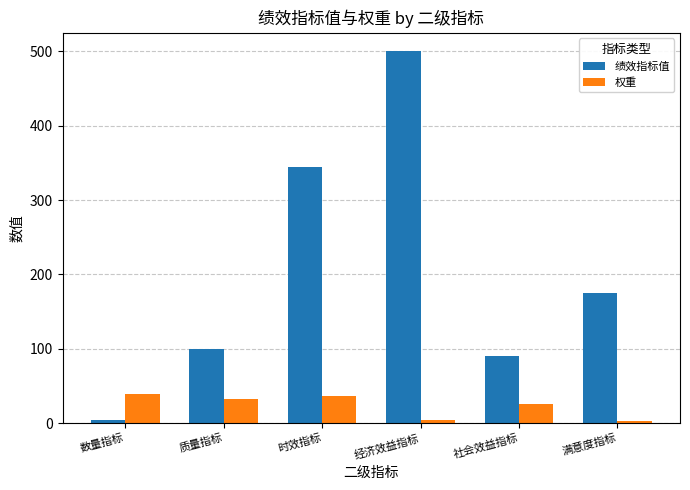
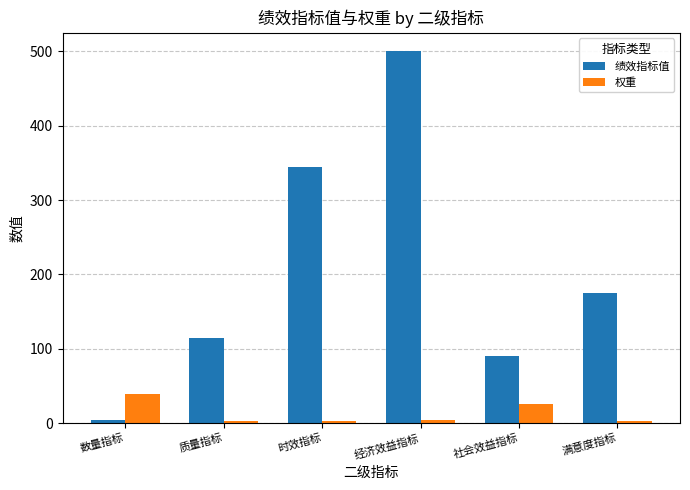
绩效指标值, 质量指标: 100 -> 110
权重, 质量指标: 30 -> 0
权重, 时效指标: 40 -> 0
